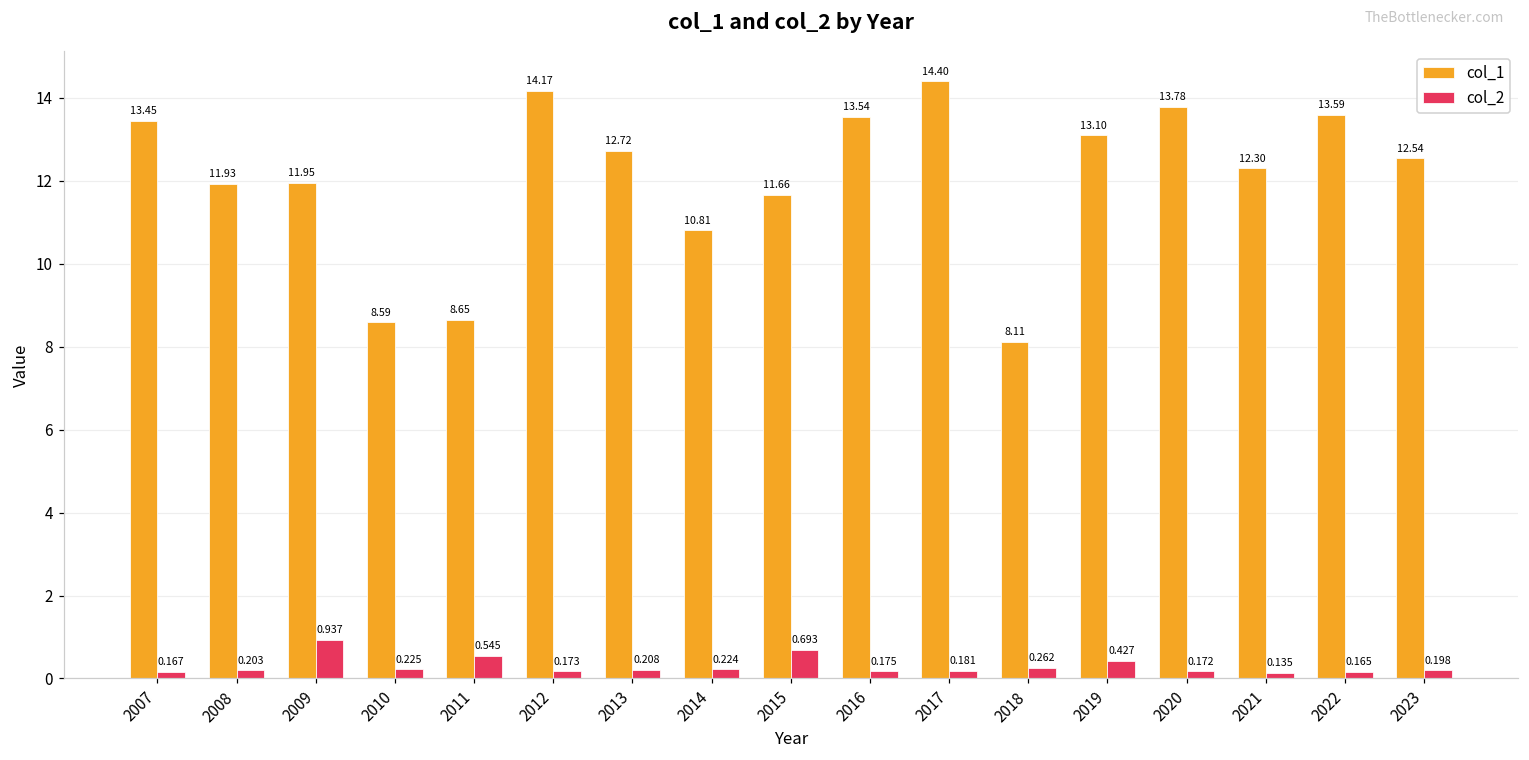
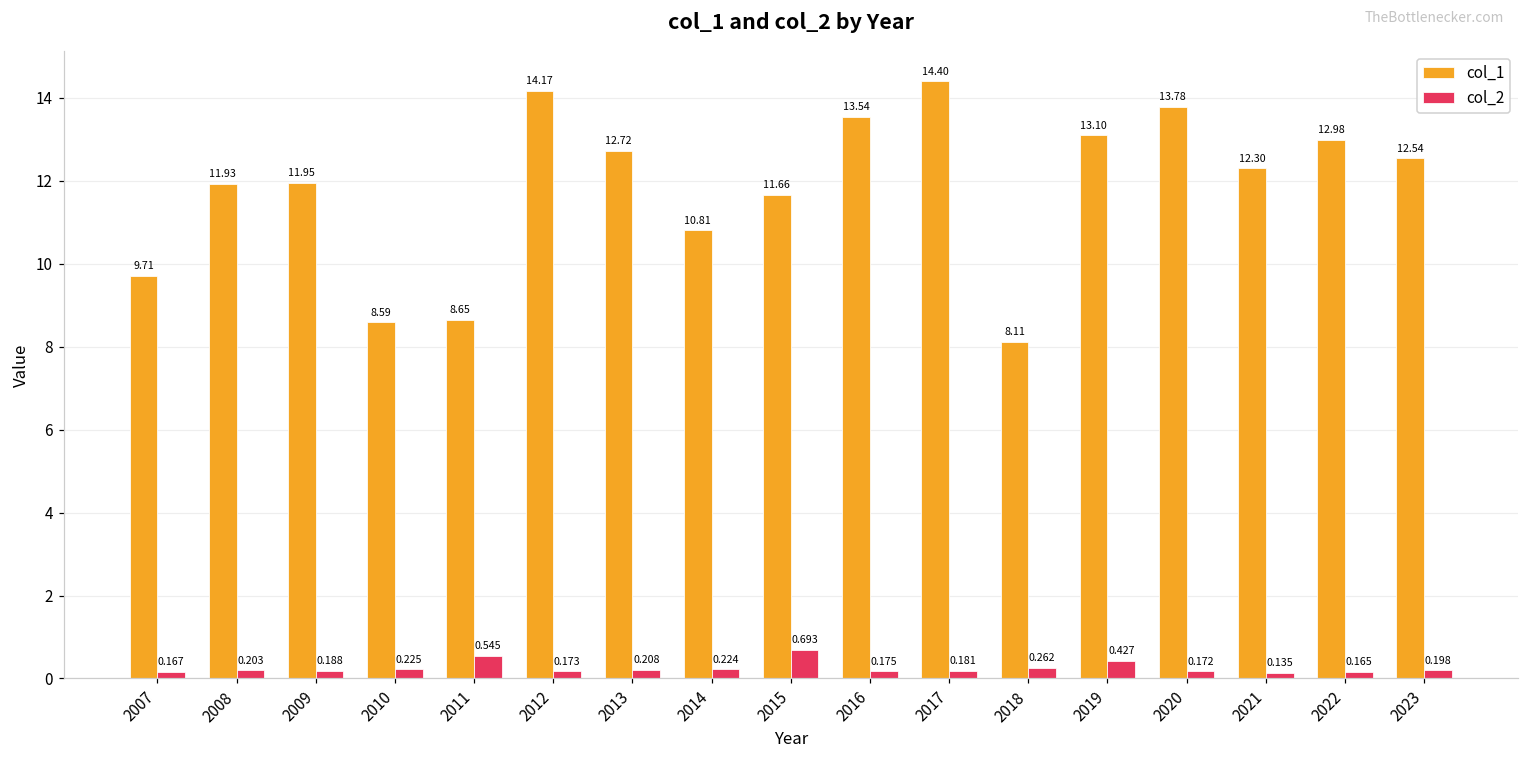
col_1, 2007: 13.45 -> 9.71
col_2, 2009: 0.937 -> 0.188
col_1, 2022: 13.59 -> 12.98
